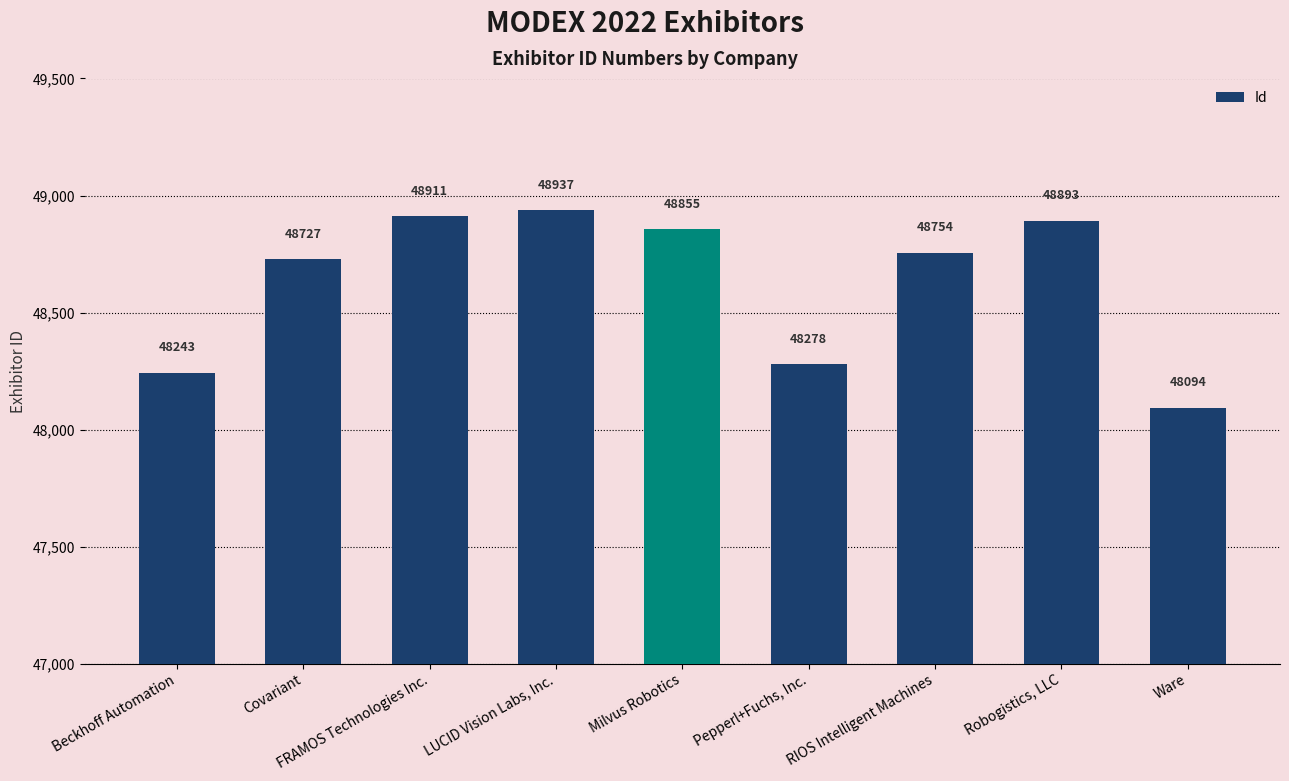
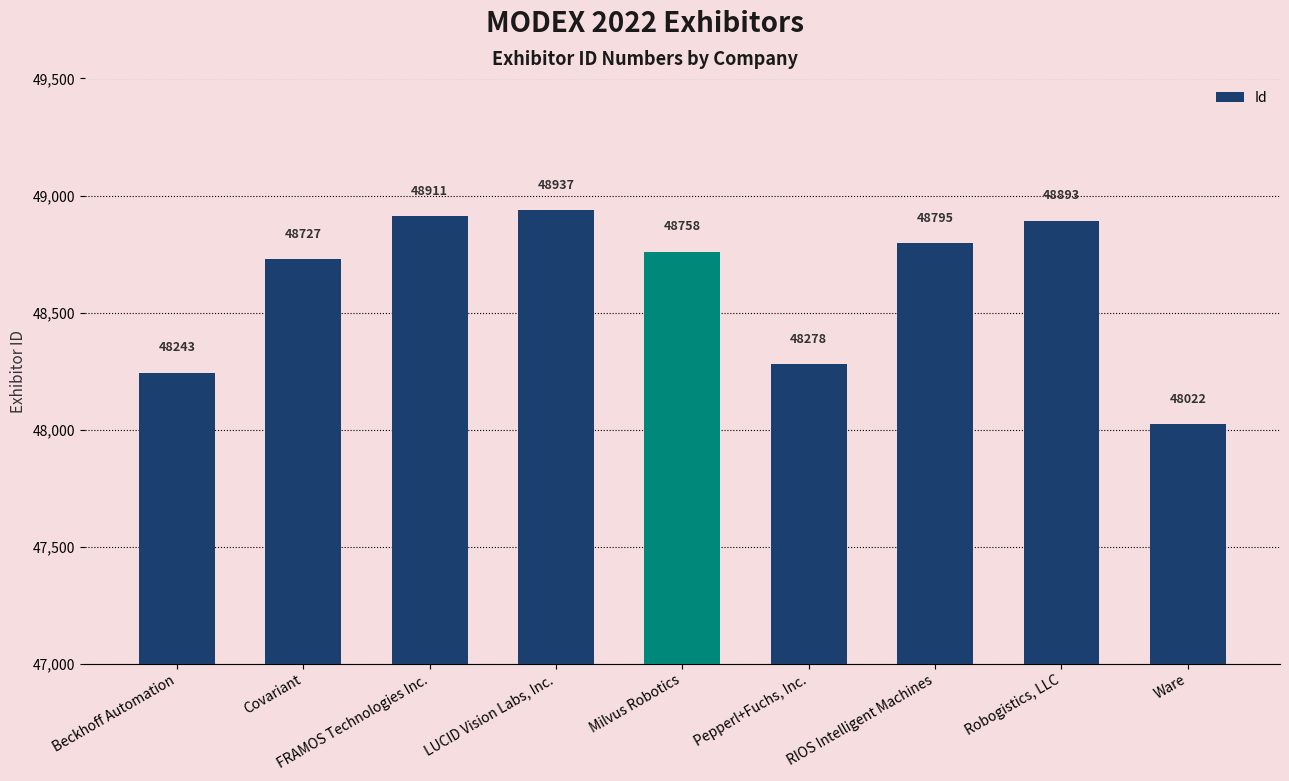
Milvus Robotics: 48855 -> 48758
RIOS Intelligent Machines: 48754 -> 48795
Ware: 48094 -> 48022
